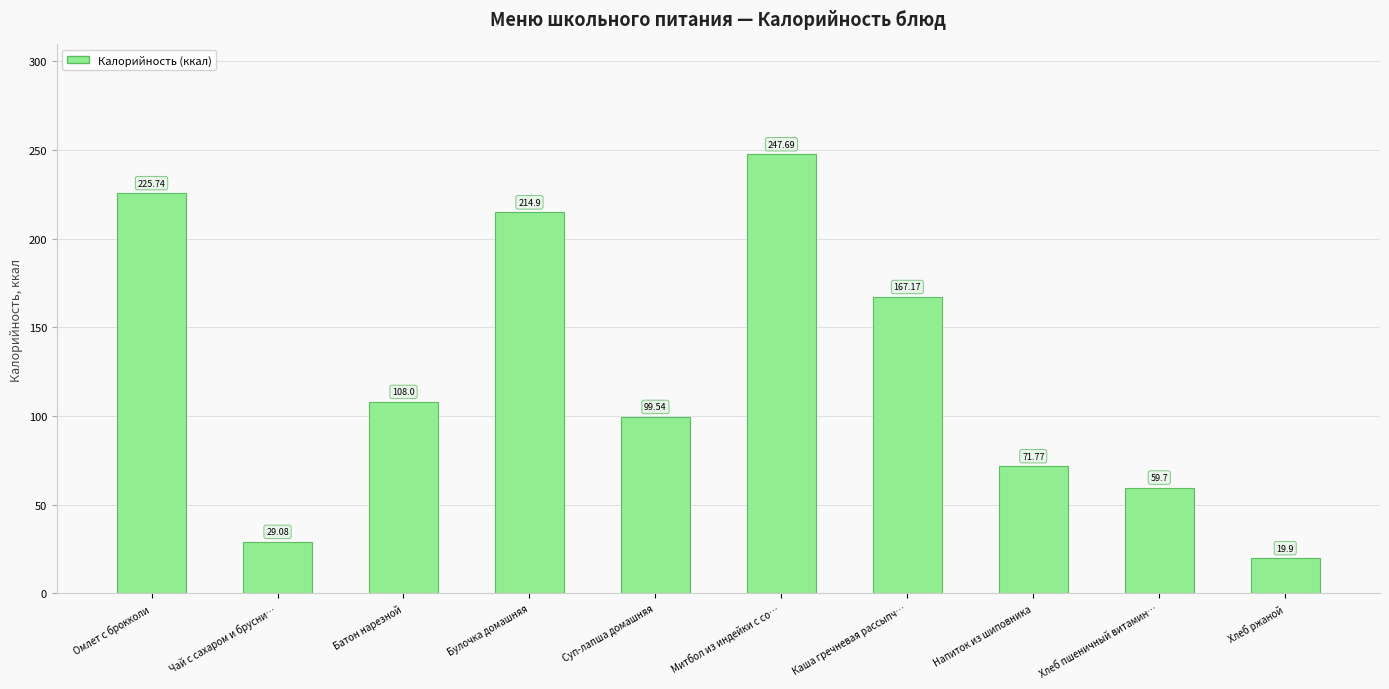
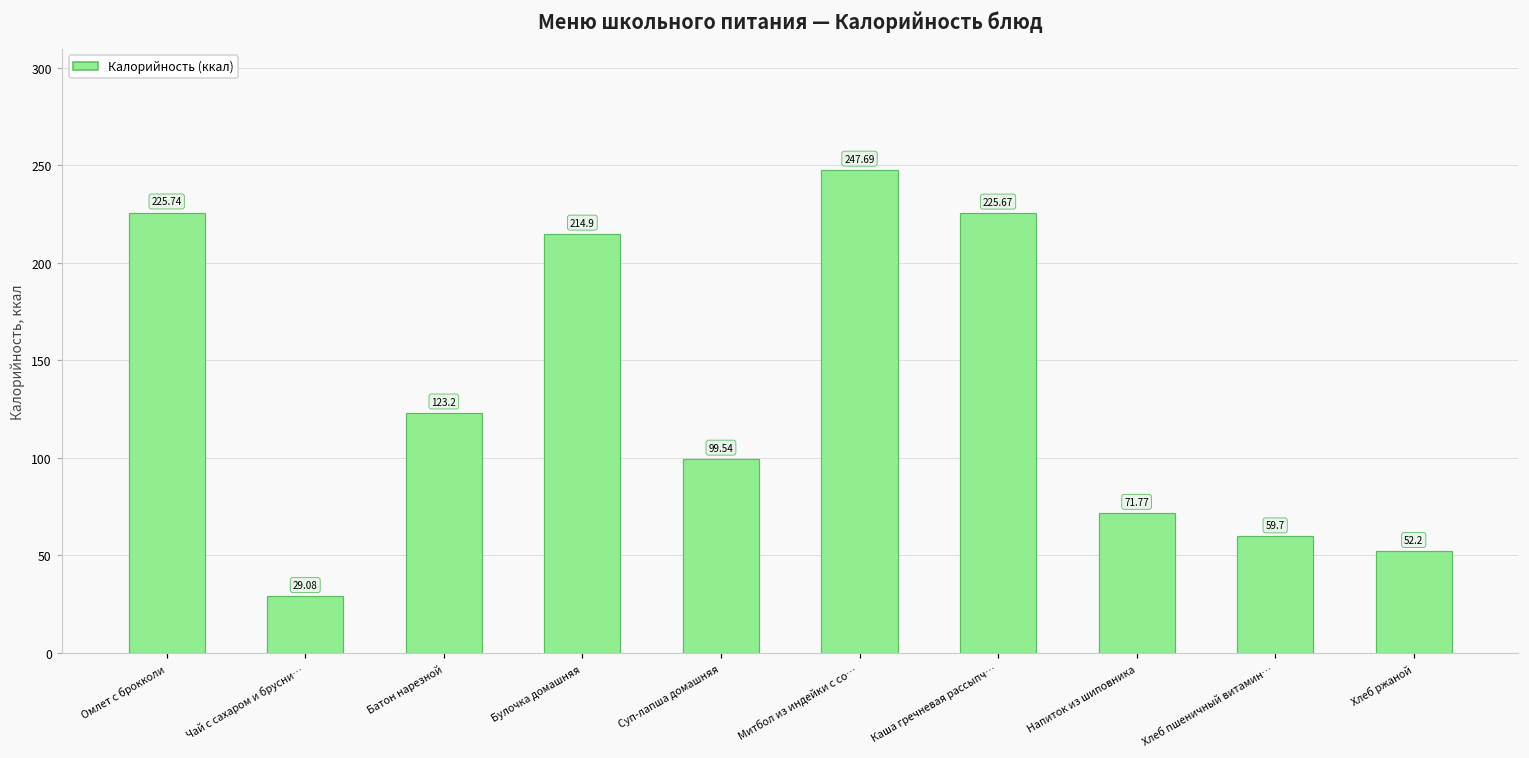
Батон нарезной: 108.0 -> 123.2
Каша гречневая рассыпч…: 167.17 -> 225.67
Хлеб ржаной: 19.9 -> 52.2
